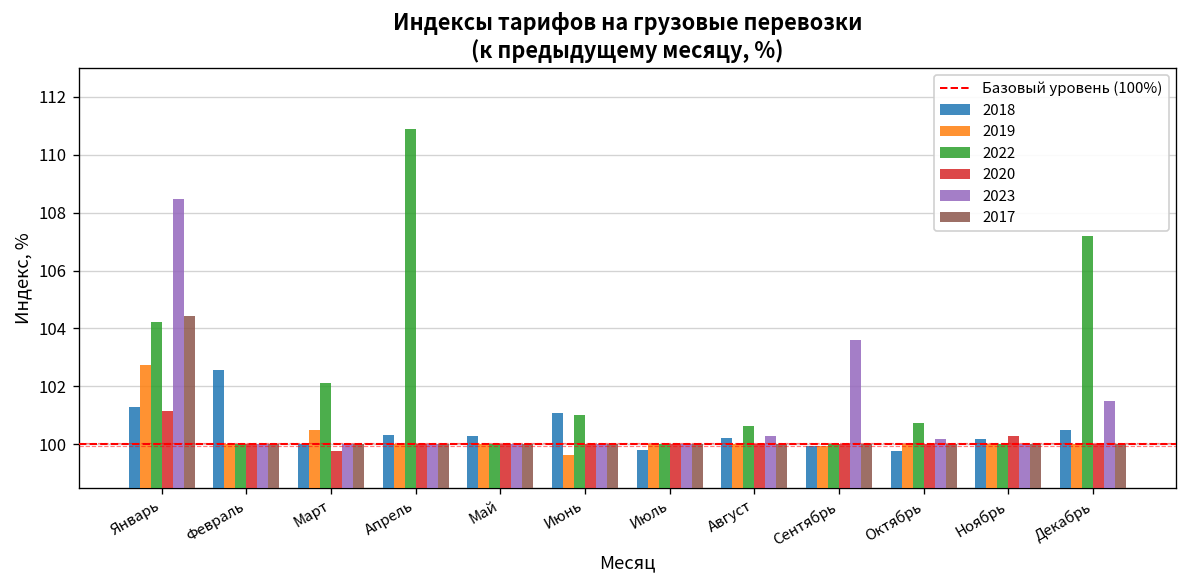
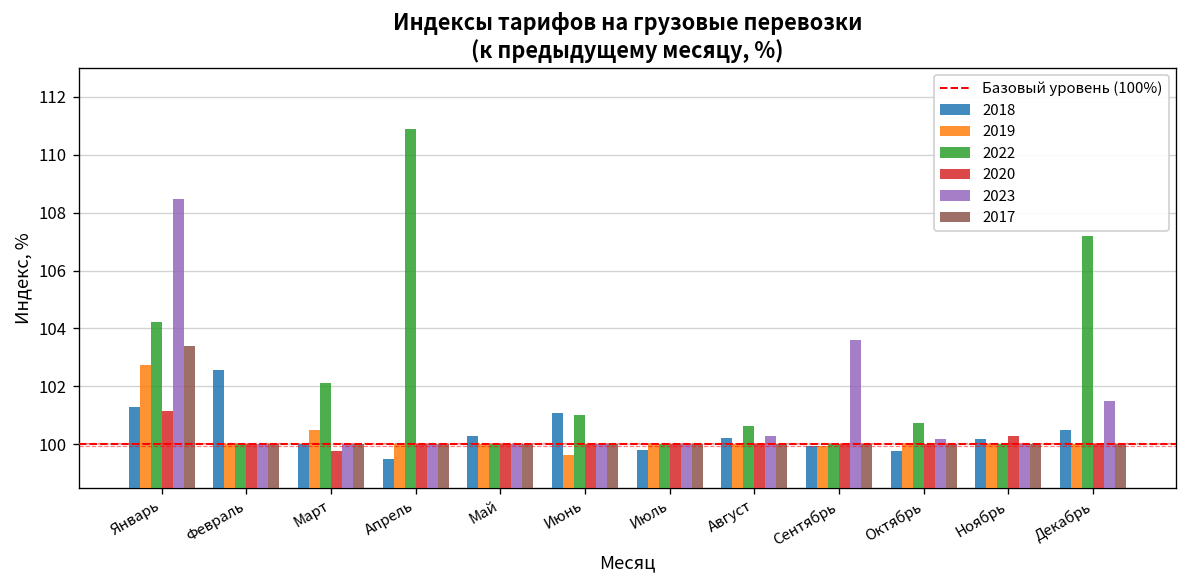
2017, Январь: 104.4 -> 103.4
2018, Апрель: 100.3 -> 99.5
